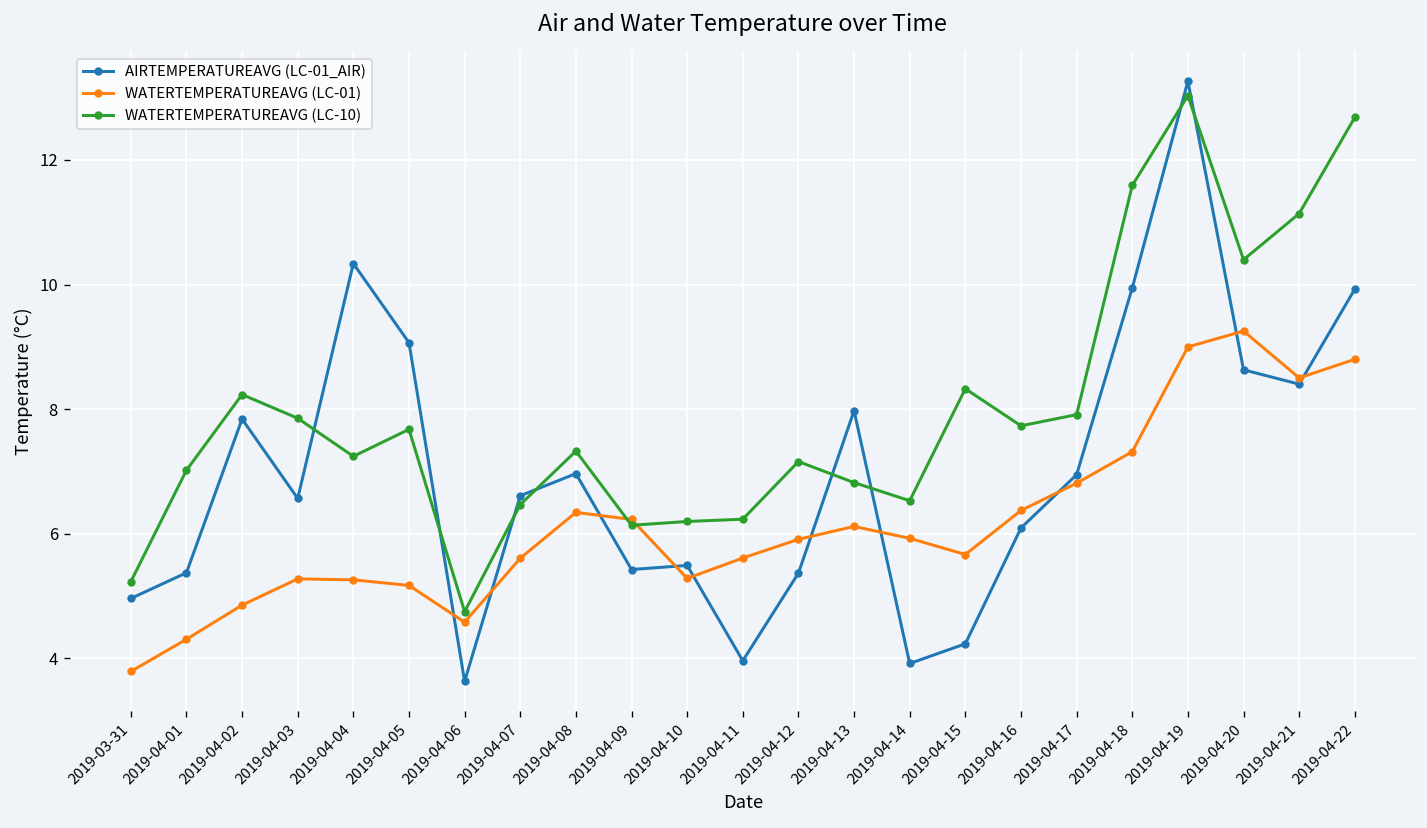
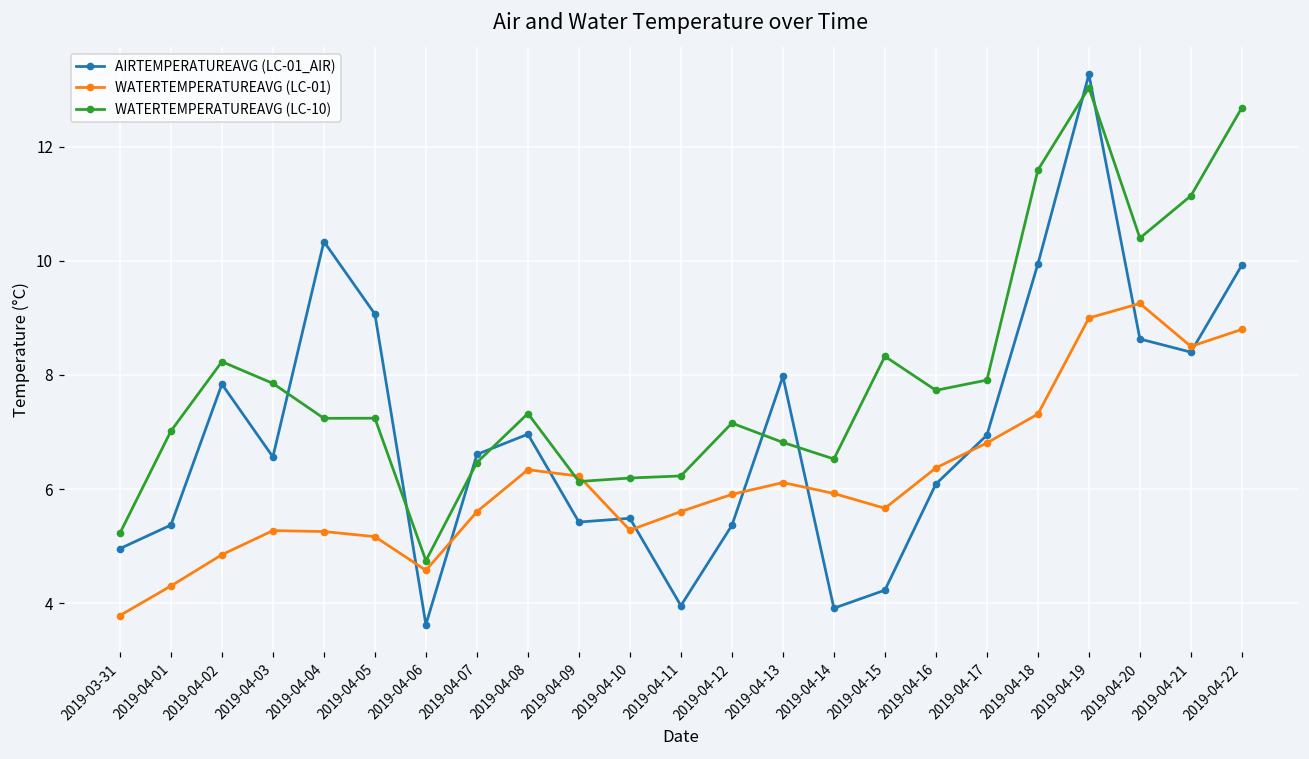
WATERTEMPERATUREAVG (LC-10), 2019-04-05: 7.7 -> 7.2
